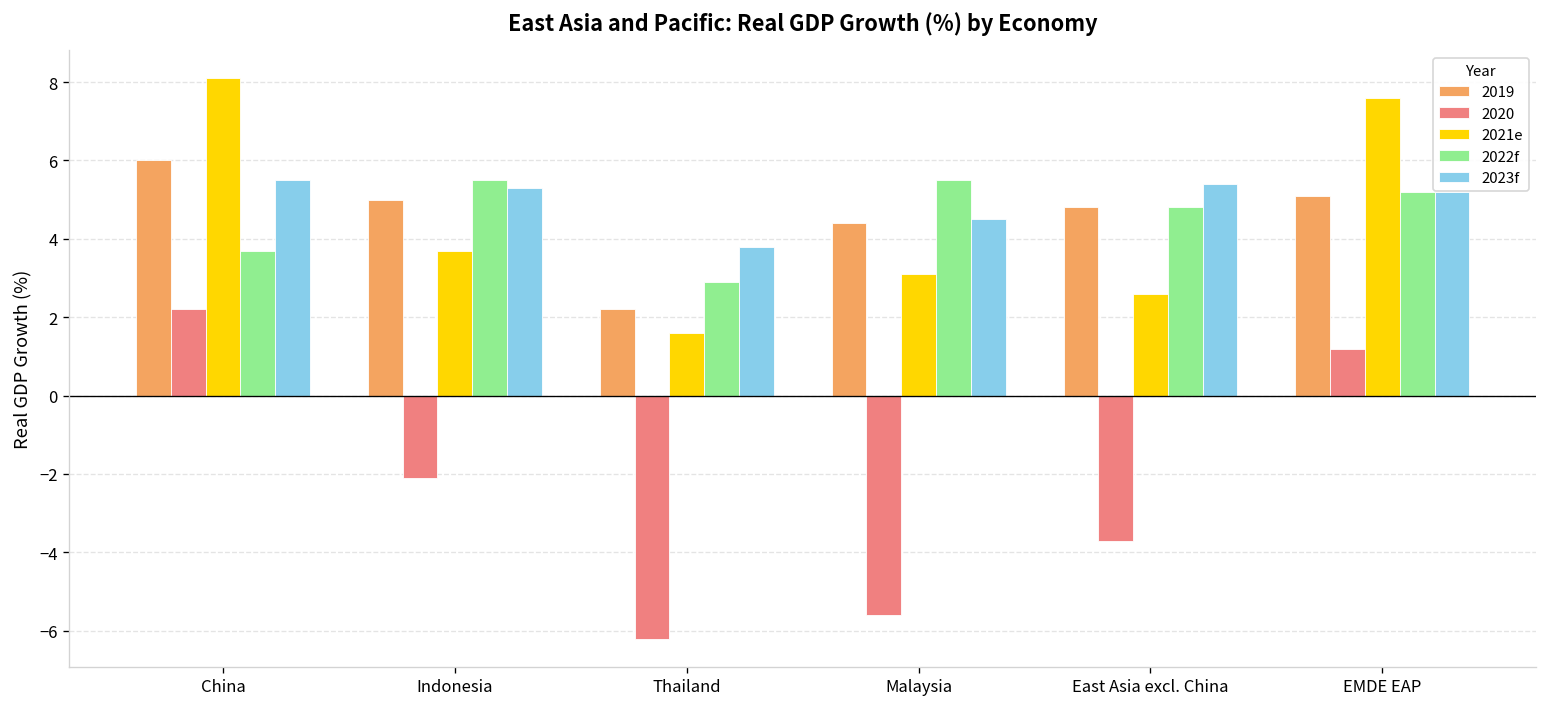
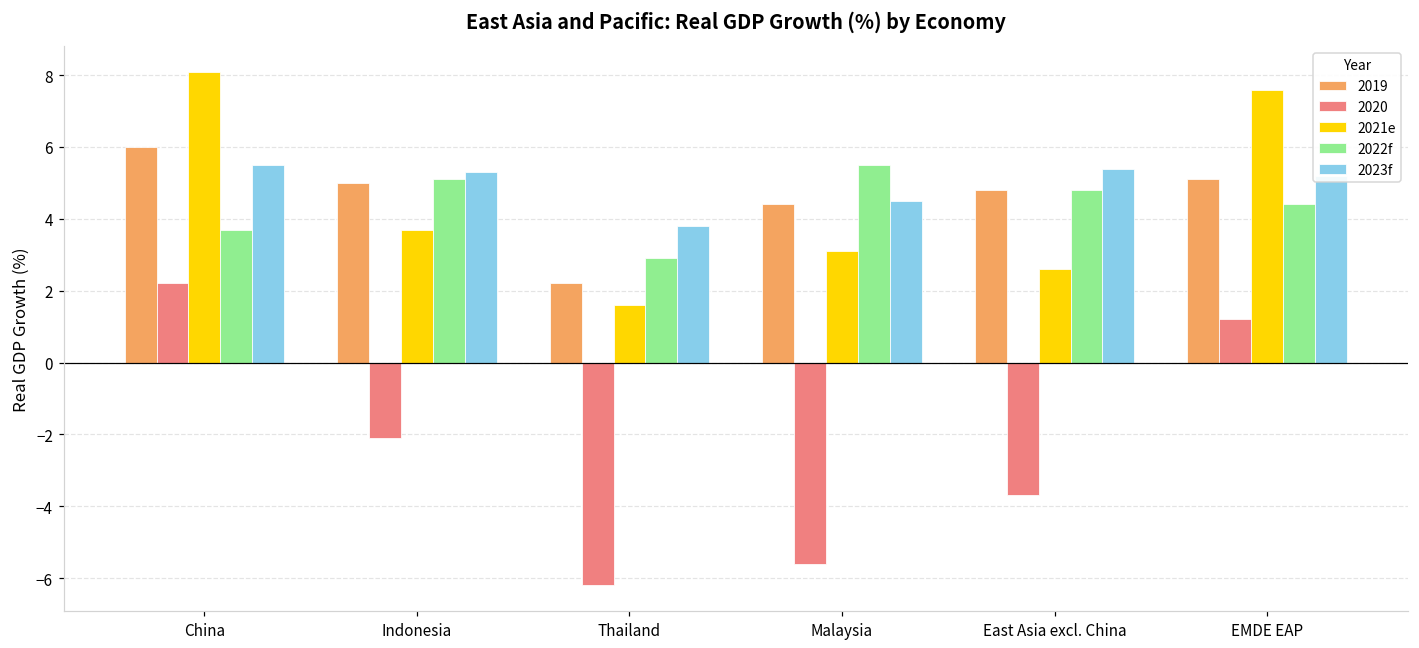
2022f, Indonesia: 5.5 -> 5.1
2022f, EMDE EAP: 5.2 -> 4.4
